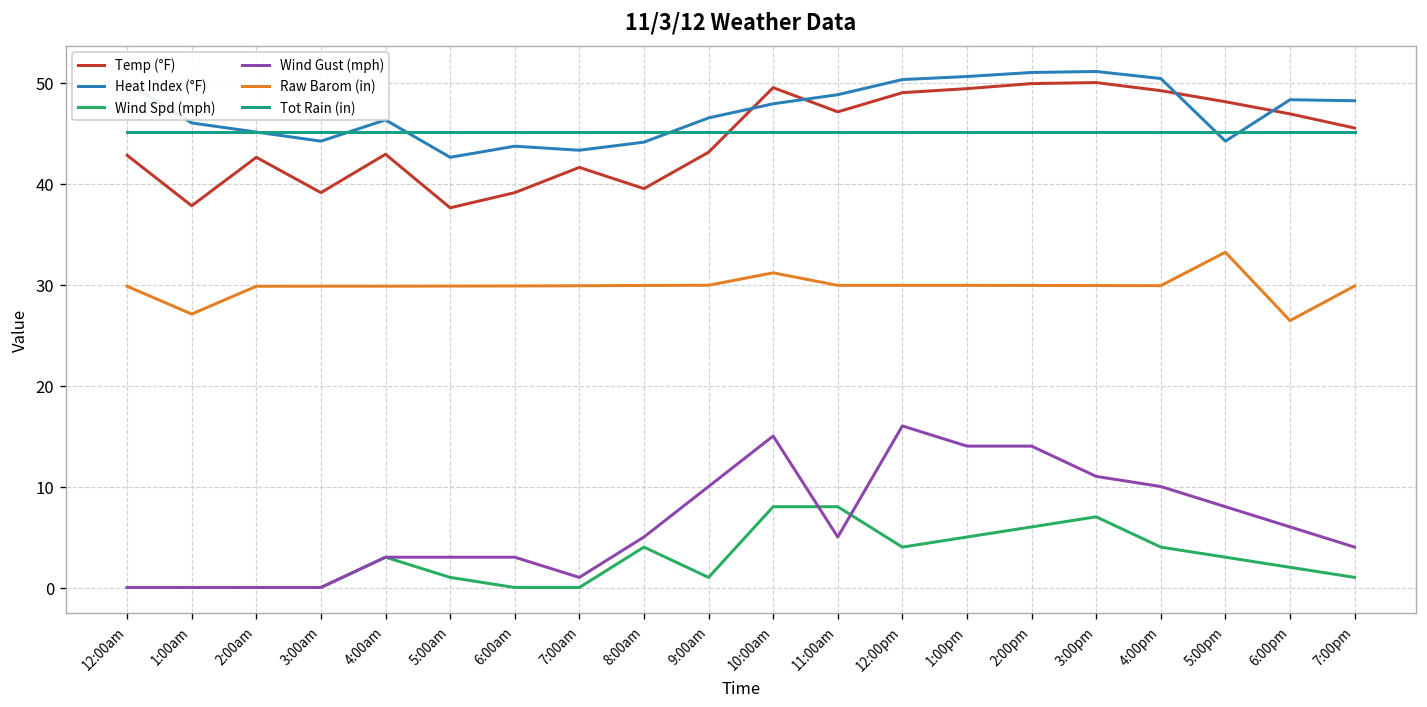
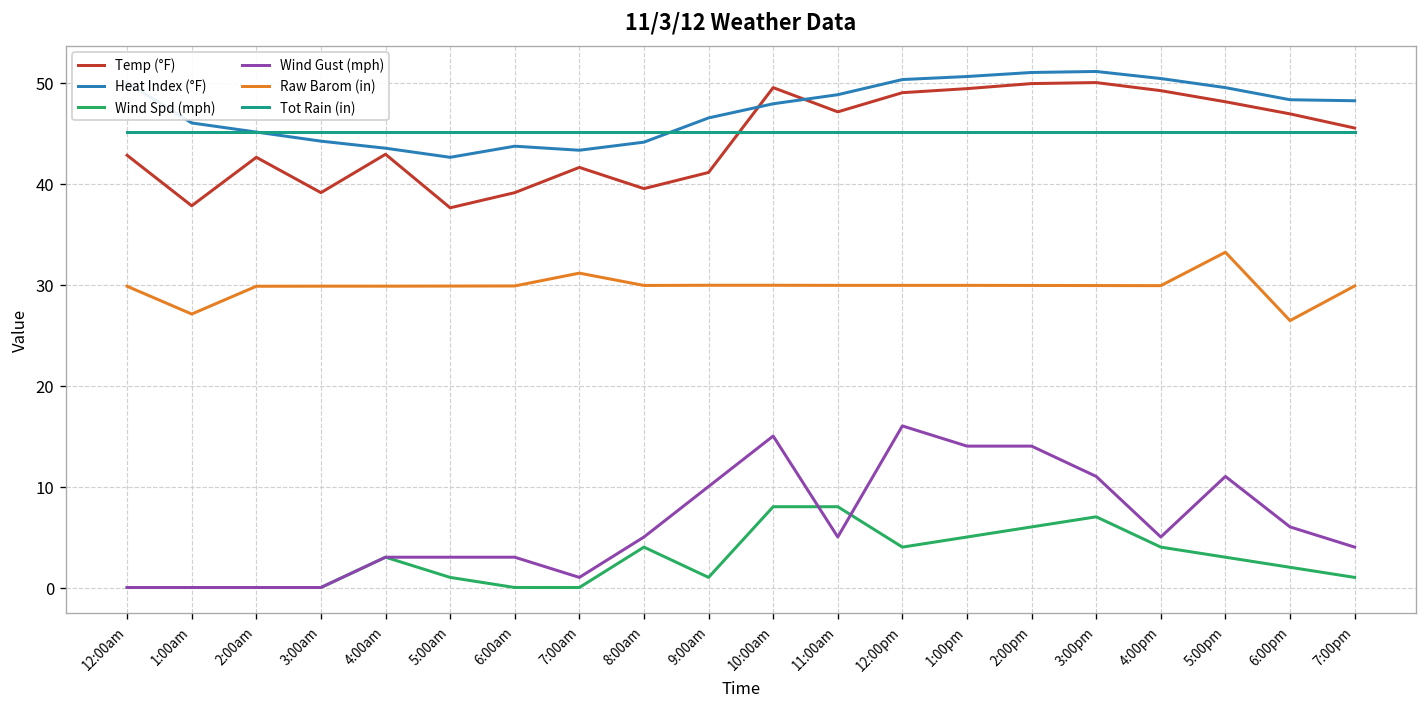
Heat Index (°F), 4:00am: 46 -> 44
Raw Barom (in), 7:00am: 30 -> 31
Temp (°F), 9:00am: 43 -> 41
Raw Barom (in), 10:00am: 31 -> 30
Wind Gust (mph), 4:00pm: 10 -> 5
Heat Index (°F), 5:00pm: 44 -> 50
Wind Gust (mph), 5:00pm: 8 -> 11
